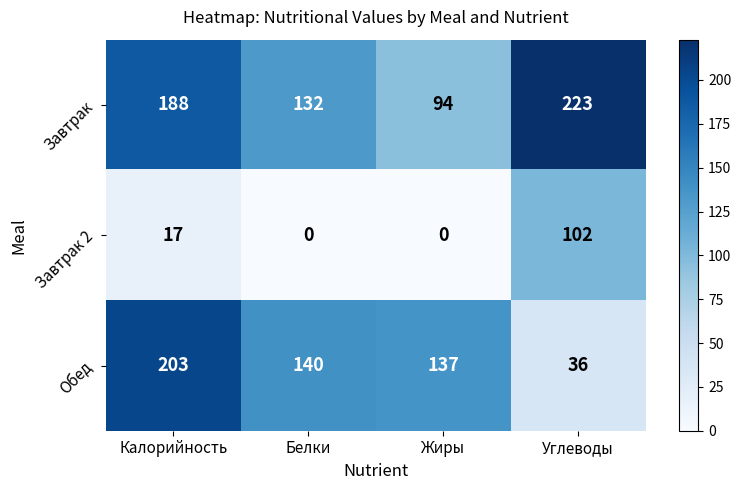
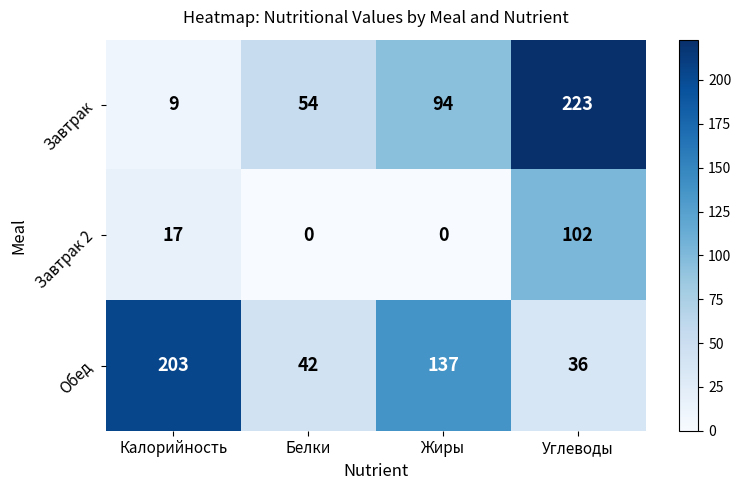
Завтрак, Калорийность: 188 -> 9
Завтрак, Белки: 132 -> 54
Обед, Белки: 140 -> 42
